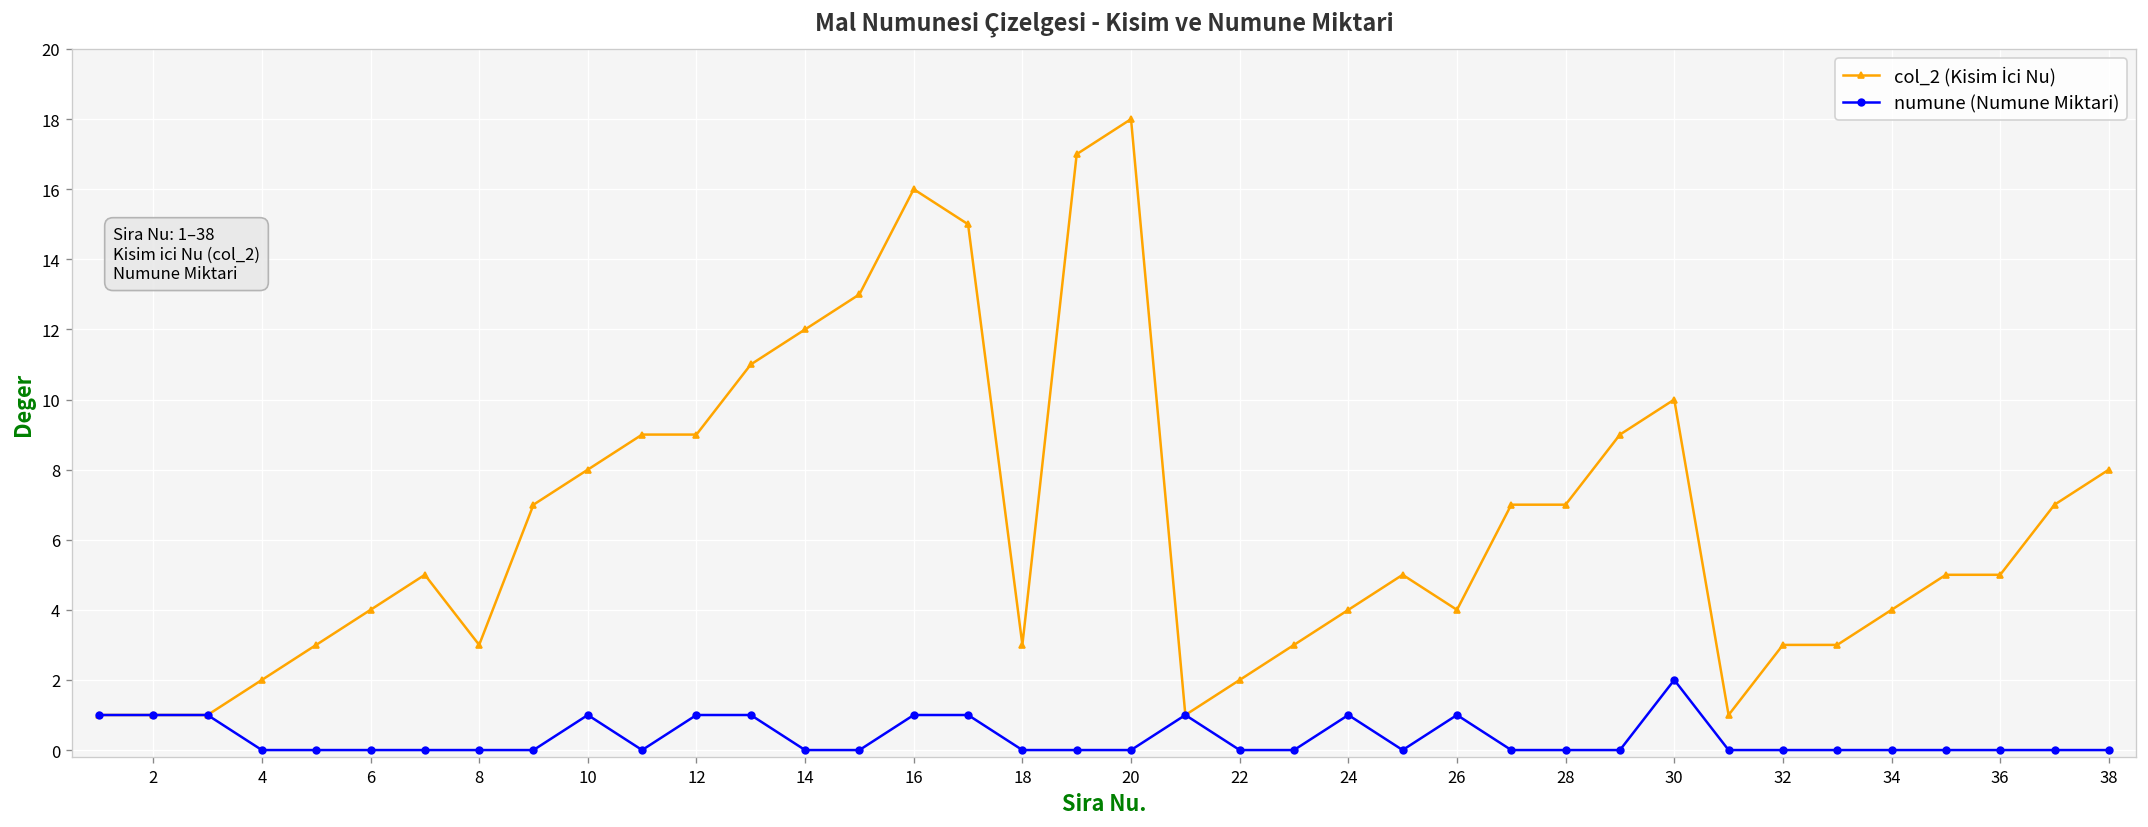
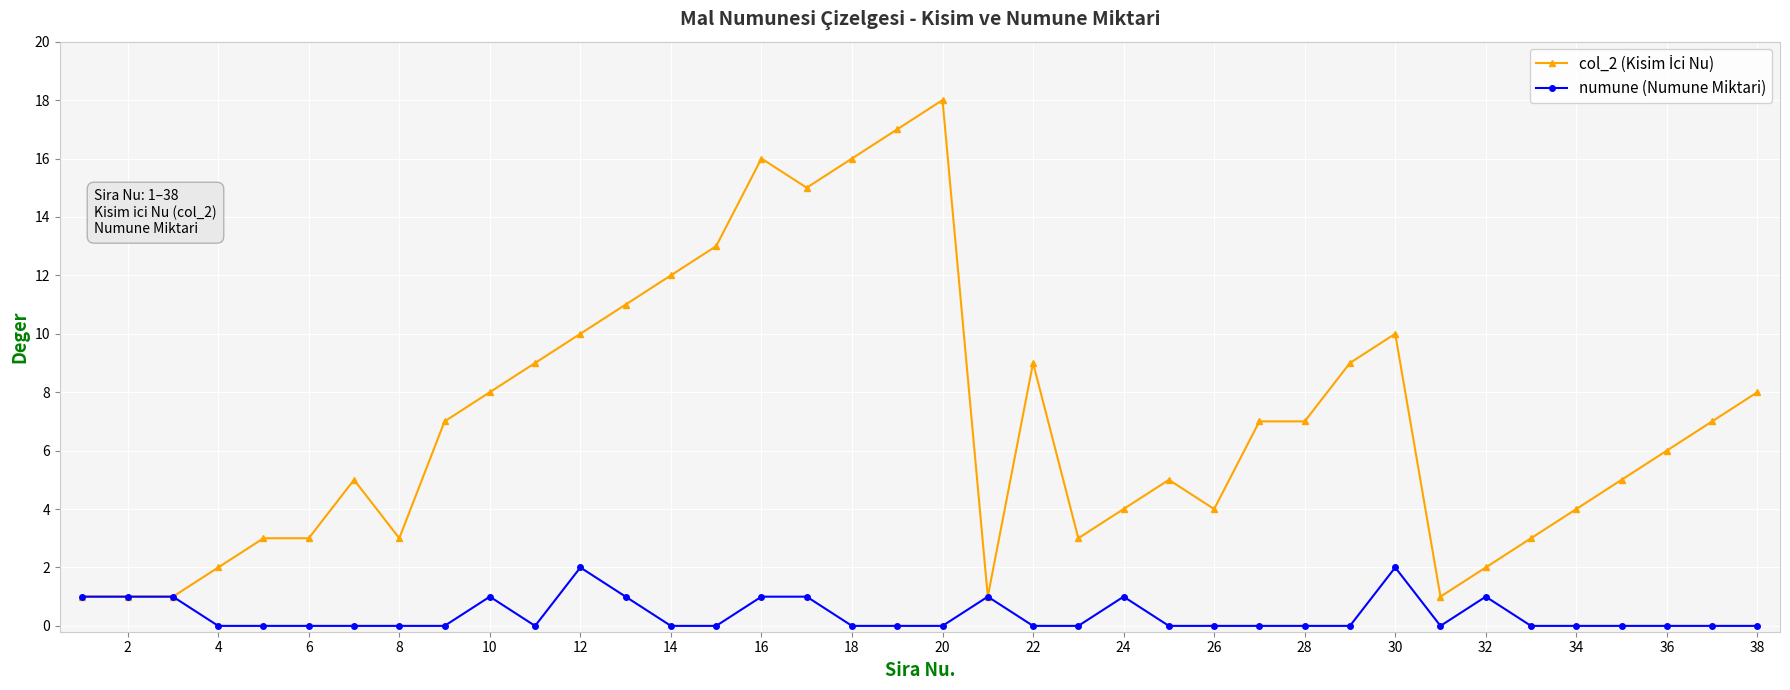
col_2 (Kisim İci Nu), 6: 4 -> 3
col_2 (Kisim İci Nu), 12: 9 -> 10
numune (Numune Miktari), 12: 1 -> 2
col_2 (Kisim İci Nu), 18: 3 -> 16
col_2 (Kisim İci Nu), 22: 2 -> 9
numune (Numune Miktari), 26: 1 -> 0
col_2 (Kisim İci Nu), 32: 3 -> 2
numune (Numune Miktari), 32: 0 -> 1
col_2 (Kisim İci Nu), 36: 5 -> 6
